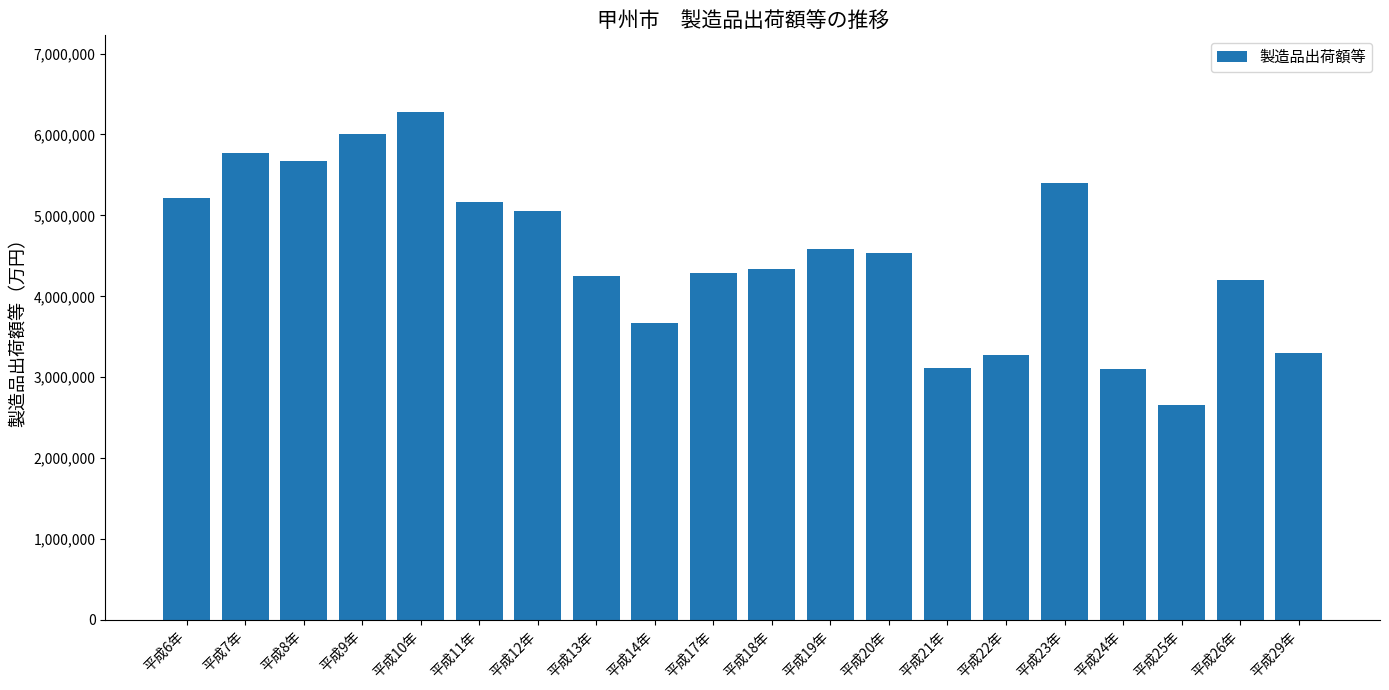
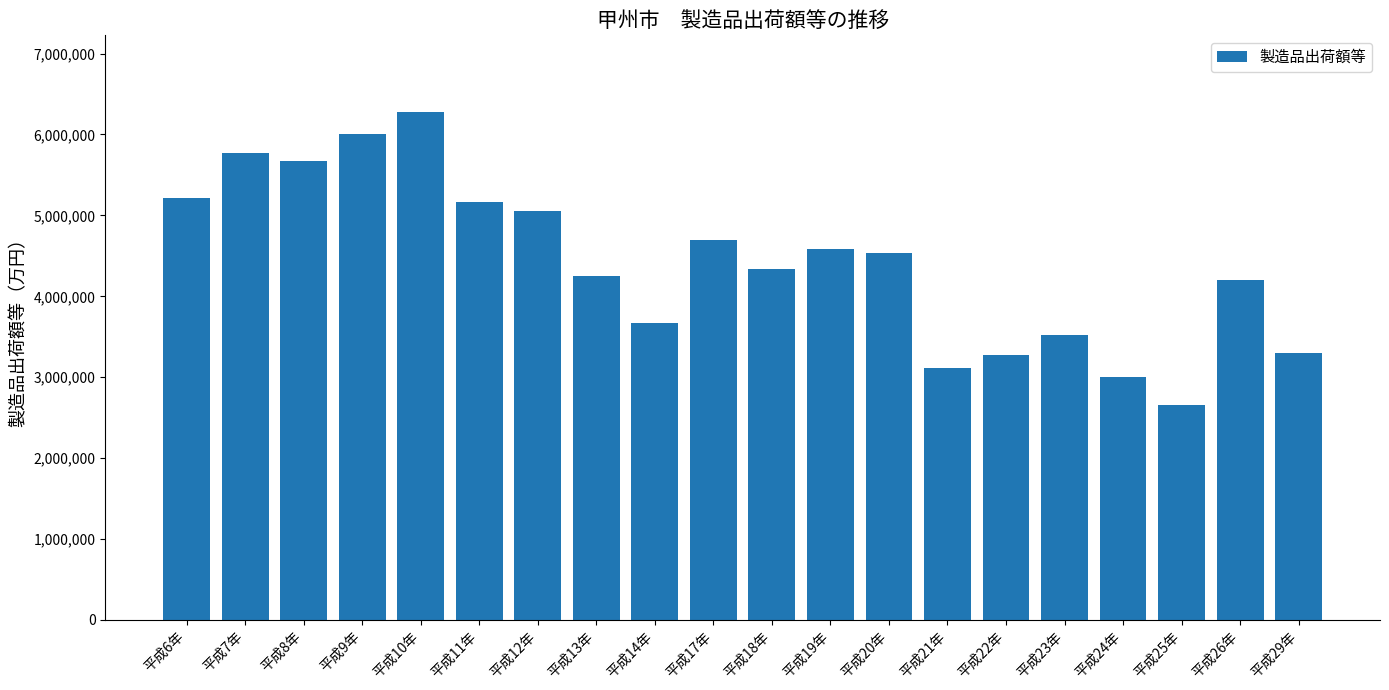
平成17年: 4,300,000 -> 4,700,000
平成23年: 5,400,000 -> 3,500,000
平成24年: 3,100,000 -> 3,000,000
